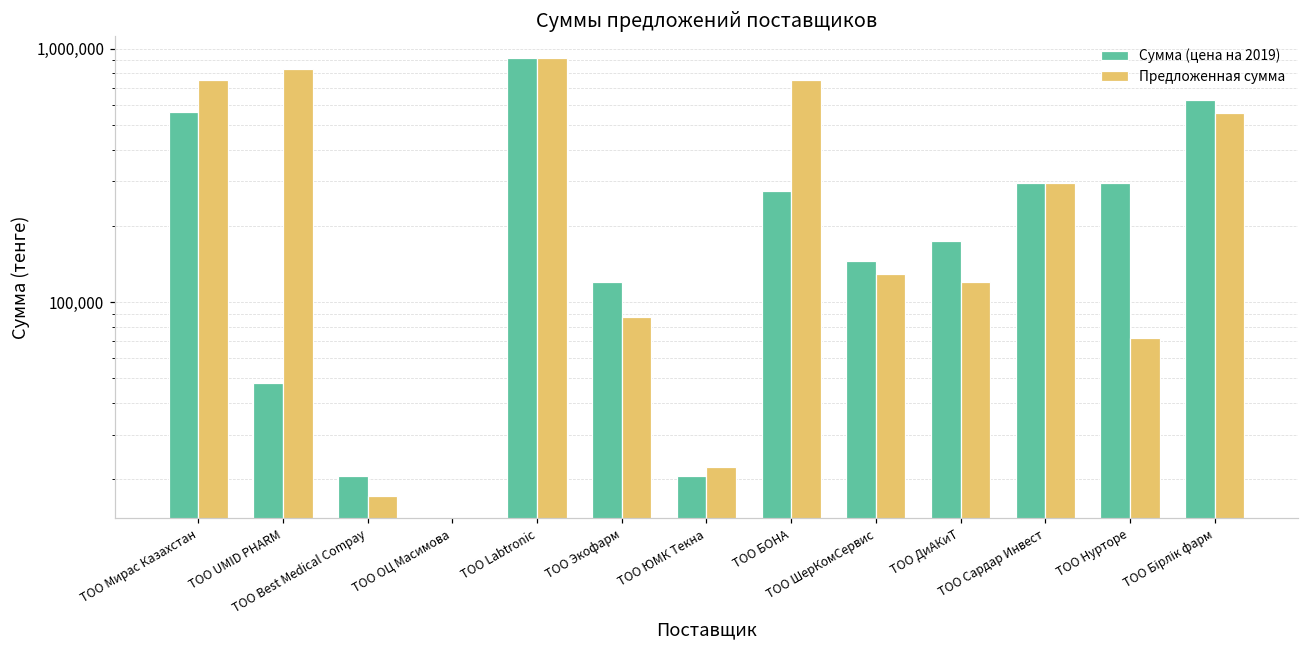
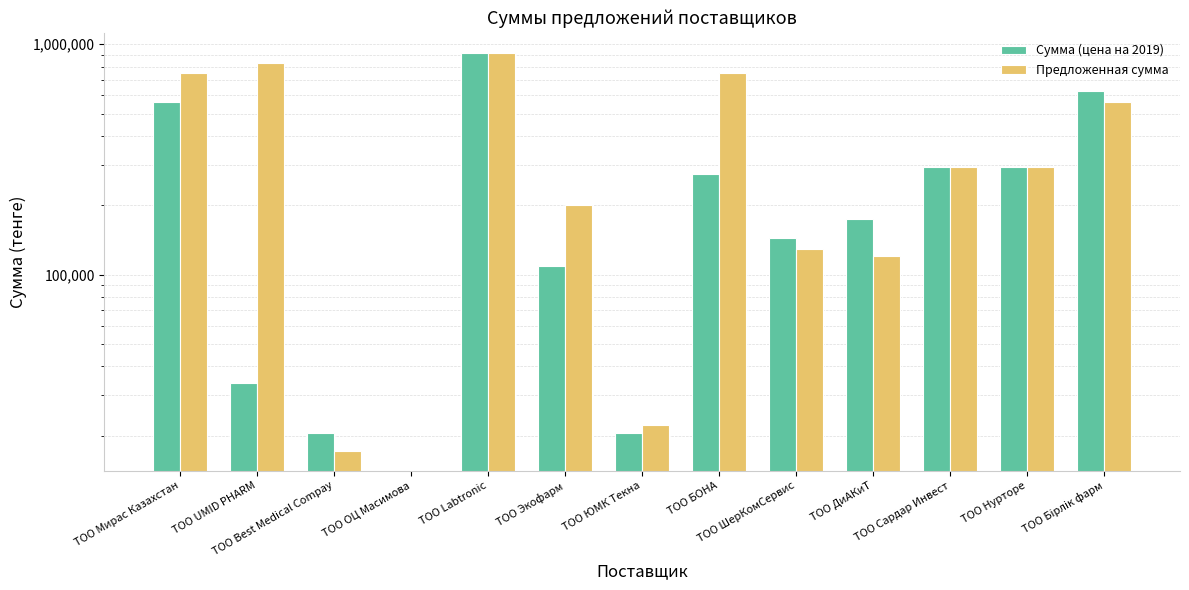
Сумма (цена на 2019), ТОО UMID PHARM: 48,000 -> 34,000
Сумма (цена на 2019), ТОО Экофарм: 120,000 -> 110,000
Предложенная сумма, ТОО Экофарм: 87,000 -> 200,000
Предложенная сумма, ТОО Нурторе: 72,000 -> 290,000
